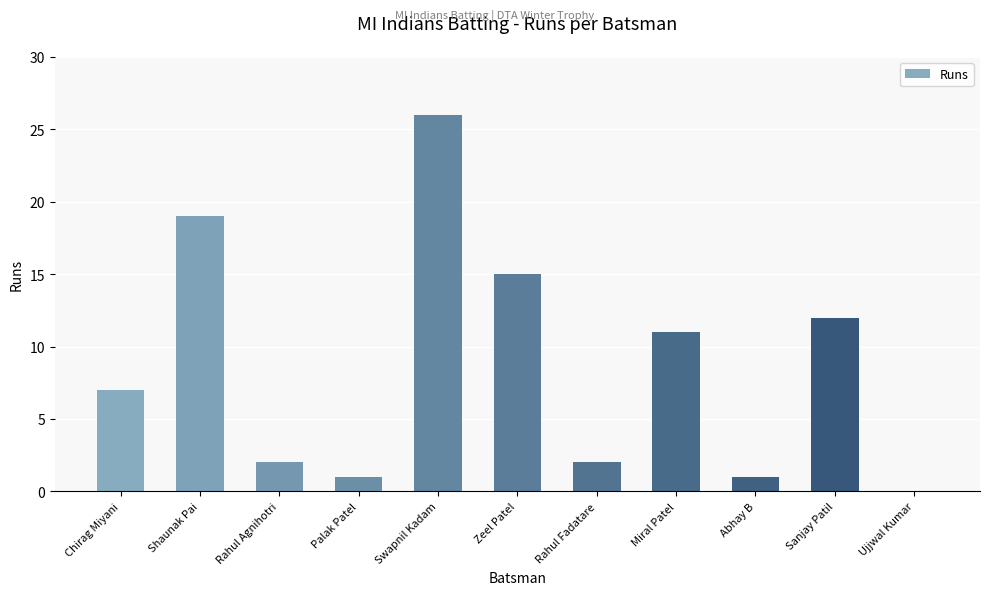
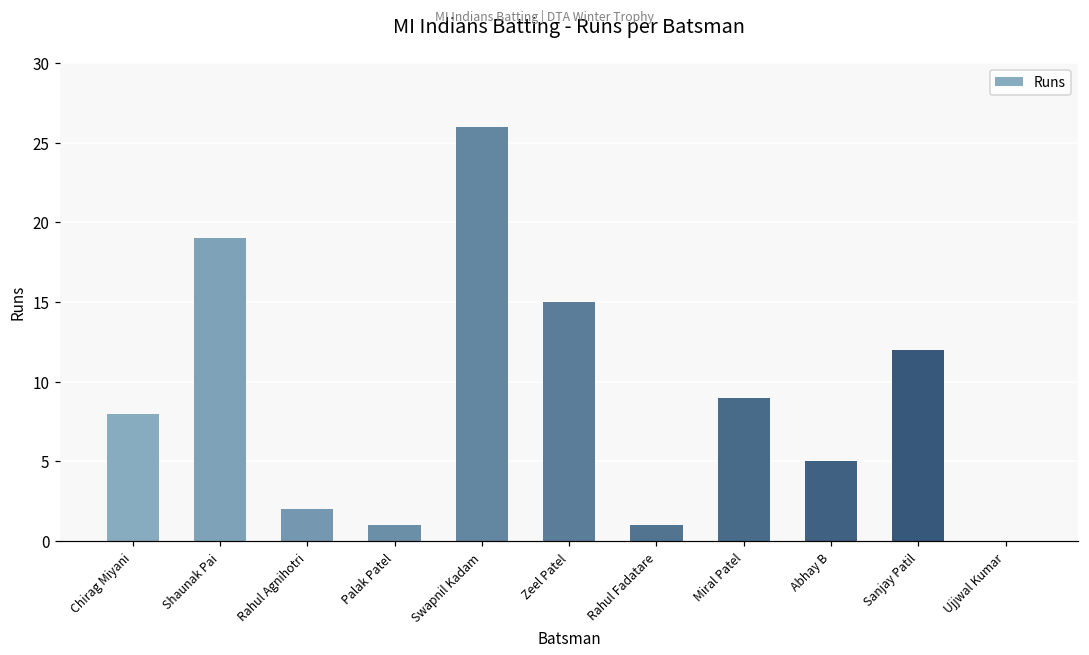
Chirag Miyani: 7 -> 8
Rahul Fadatare: 2 -> 1
Miral Patel: 11 -> 9
Abhay B: 1 -> 5
